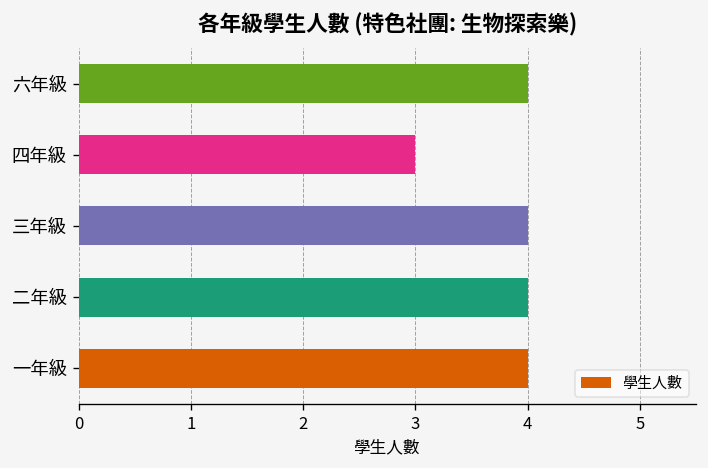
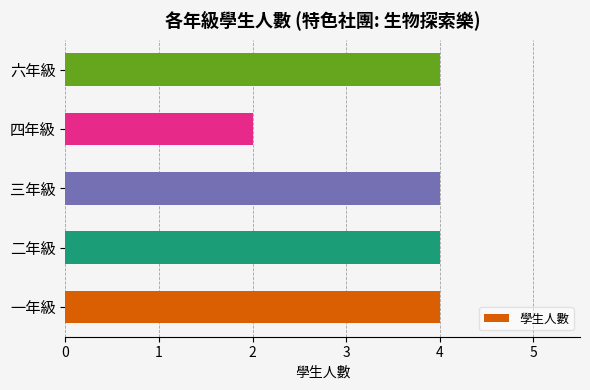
四年級: 3 -> 2
